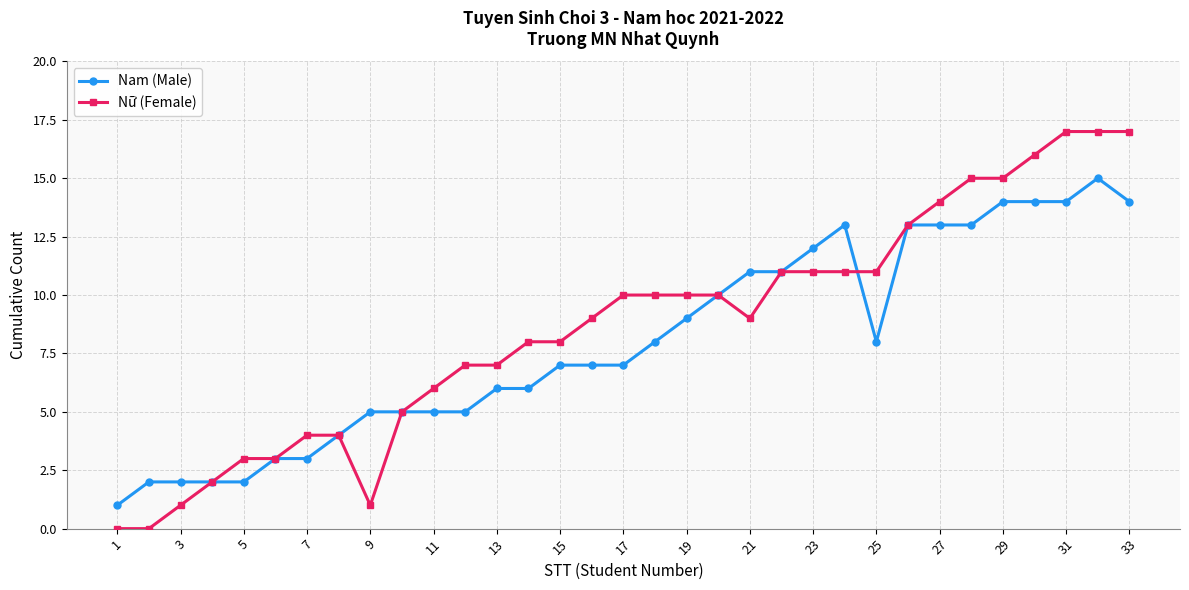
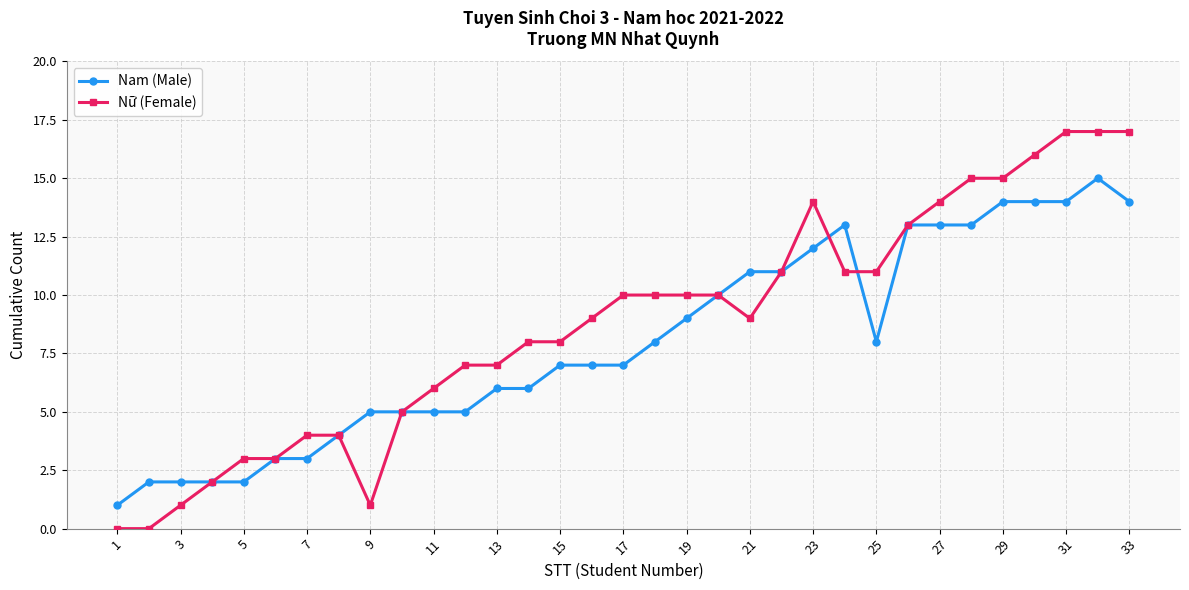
Nữ (Female), 23: 11 -> 14
